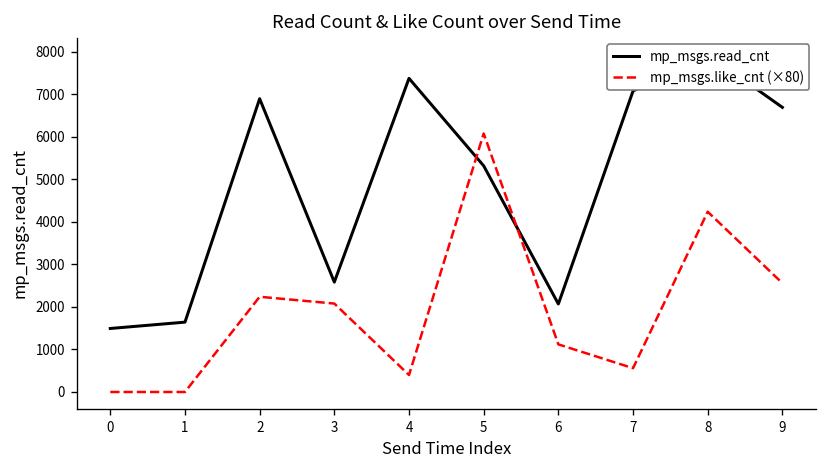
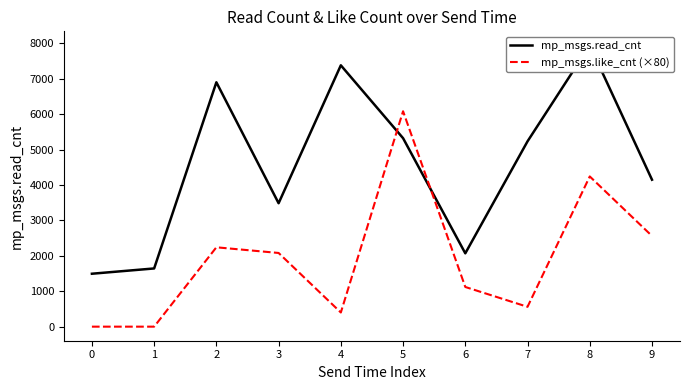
mp_msgs.read_cnt, 3: 2600 -> 3500
mp_msgs.read_cnt, 7: 7100 -> 5200
mp_msgs.read_cnt, 9: 6700 -> 4100
